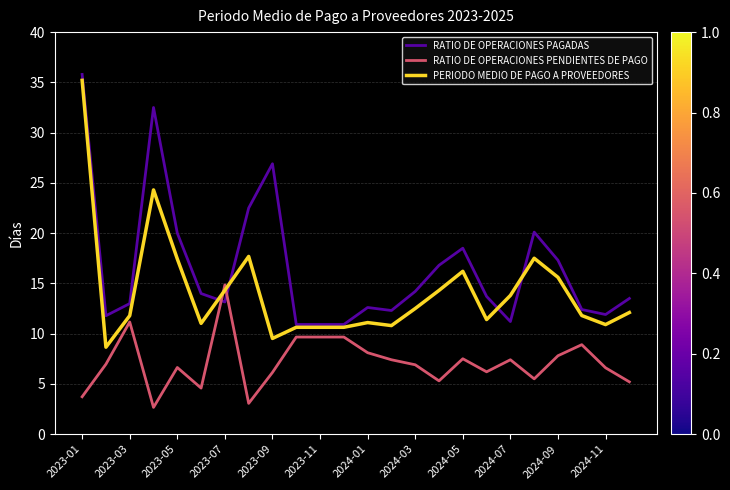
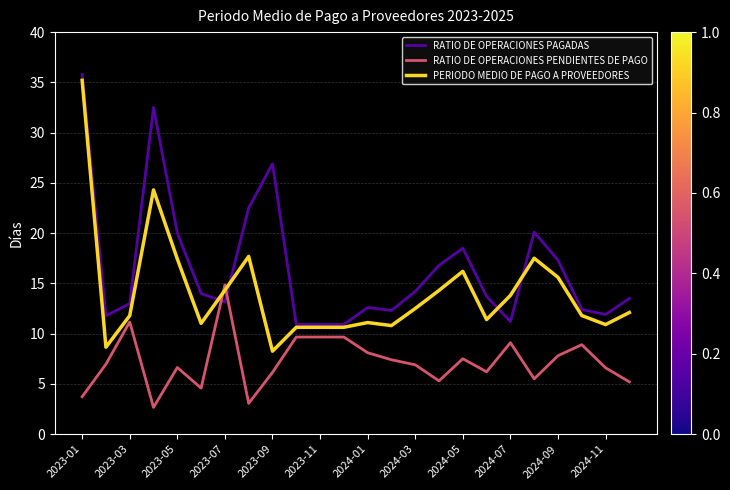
PERIODO MEDIO DE PAGO A PROVEEDORES, 2023-09: 9.5 -> 8.3
RATIO DE OPERACIONES PENDIENTES DE PAGO, 2024-07: 7.4 -> 9.1
